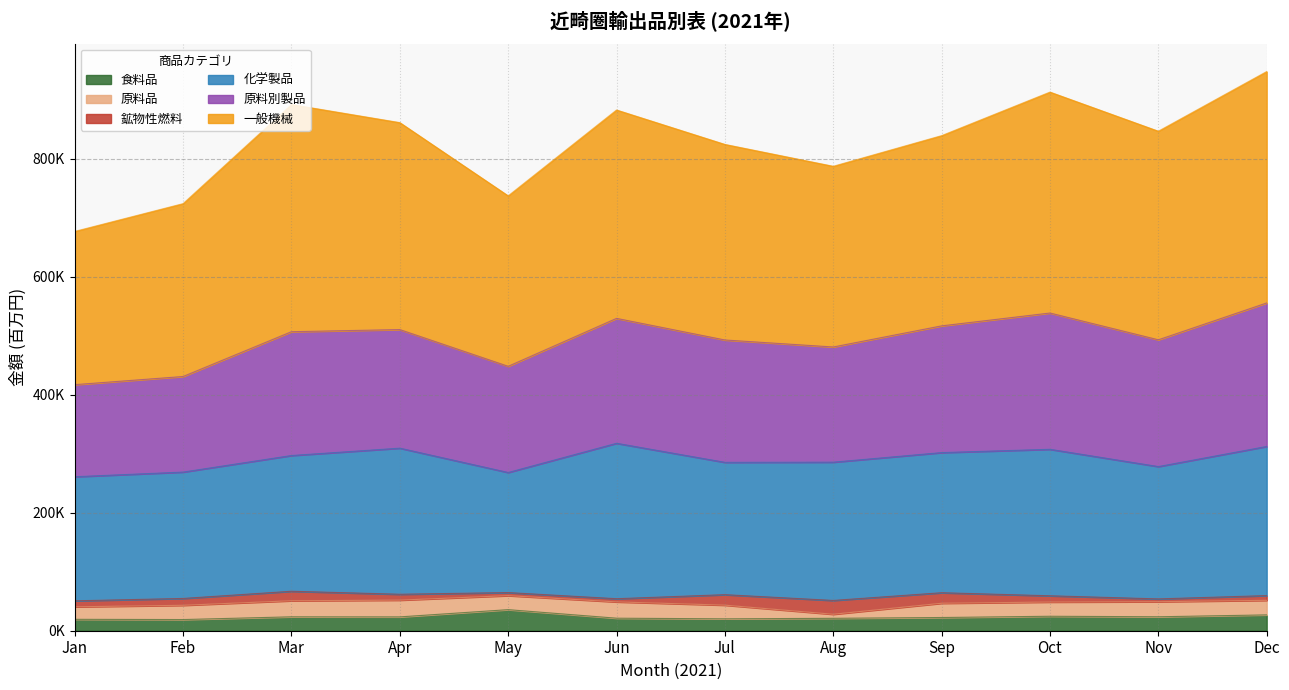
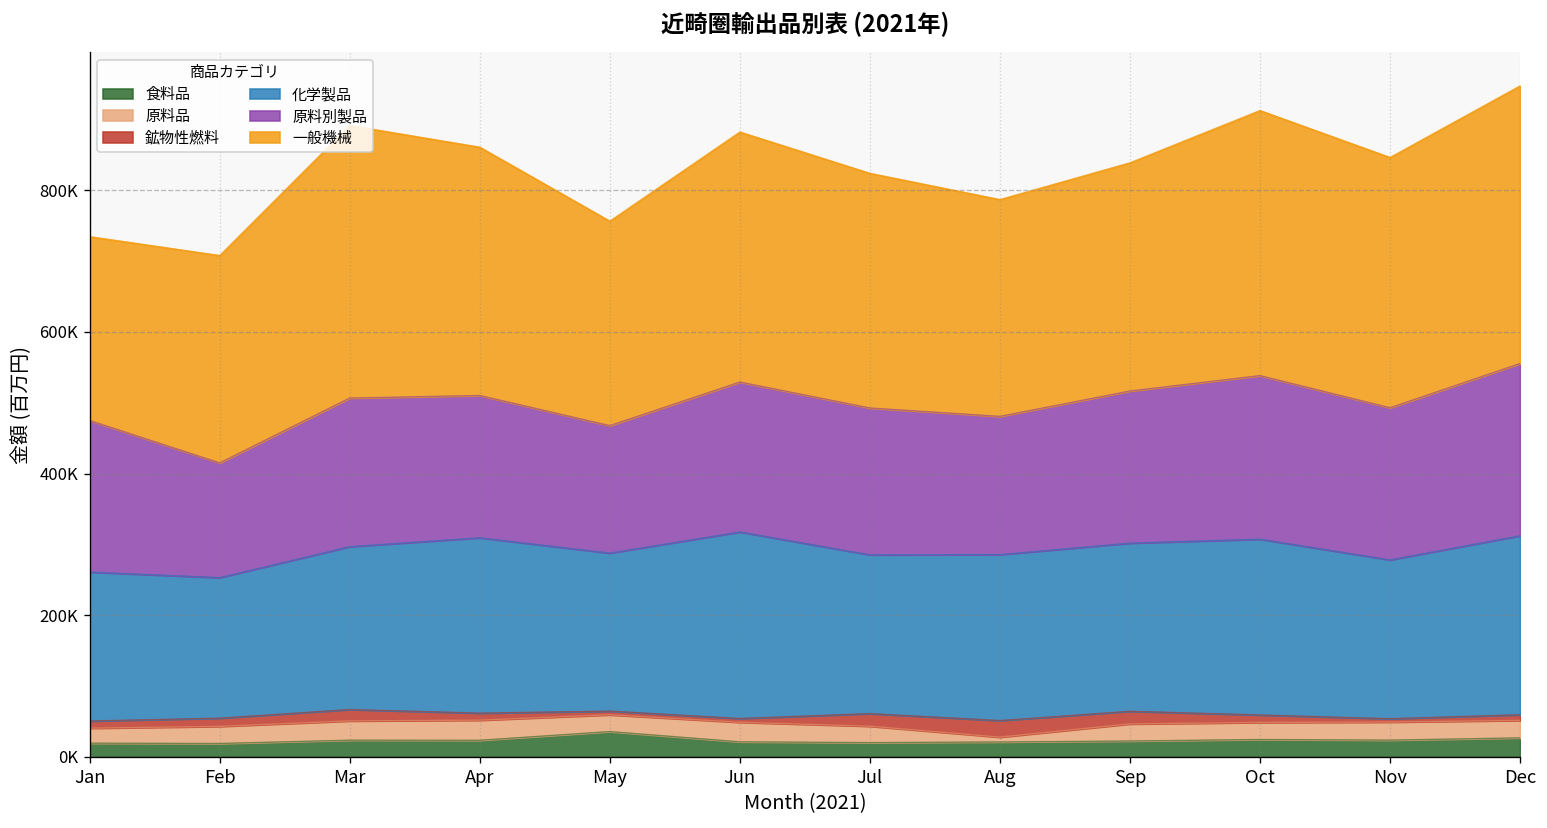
原料別製品, Jan: 160000 -> 210000
化学製品, Feb: 210000 -> 200000
化学製品, May: 200000 -> 220000
